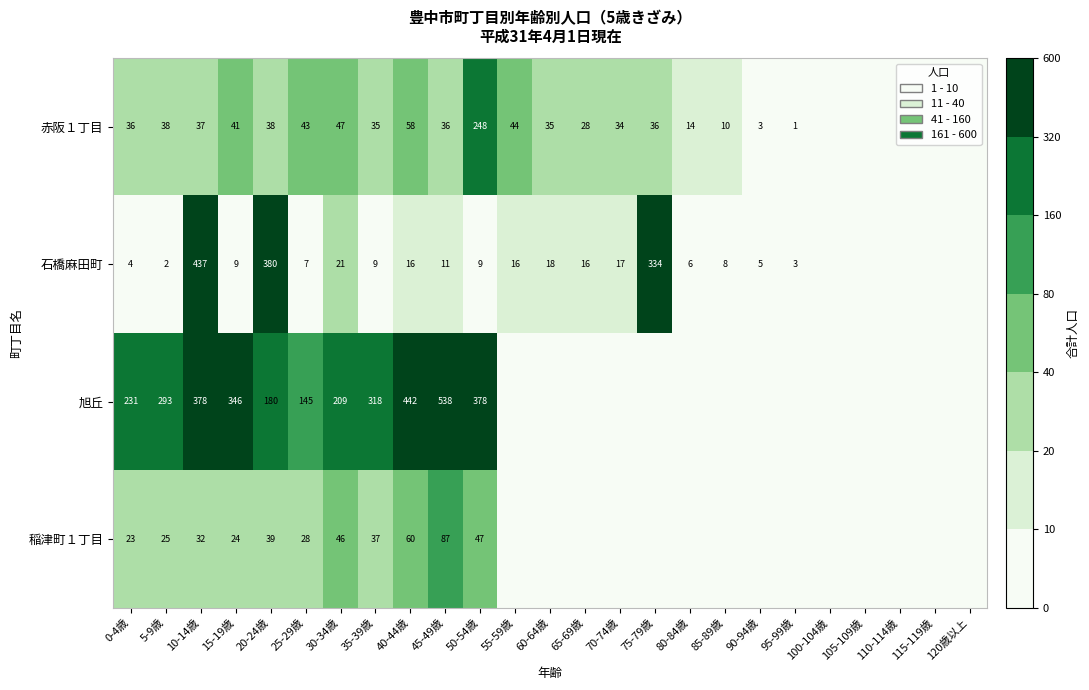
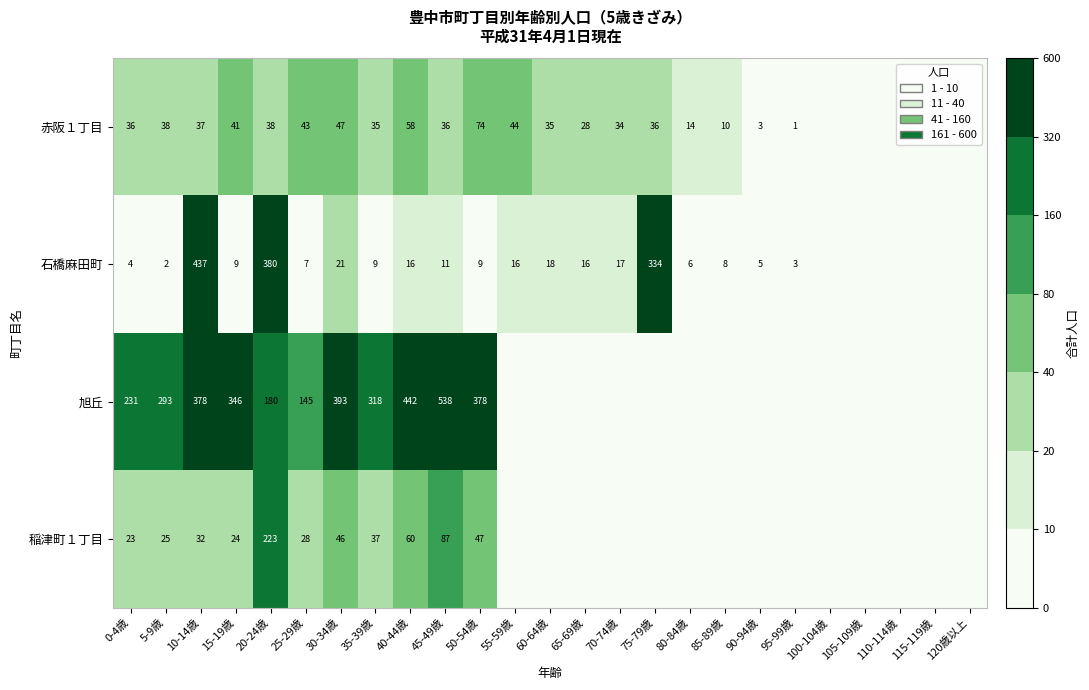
赤阪１丁目, 50-54歳: 248 -> 74
旭丘, 30-34歳: 209 -> 393
稲津町１丁目, 20-24歳: 39 -> 223
